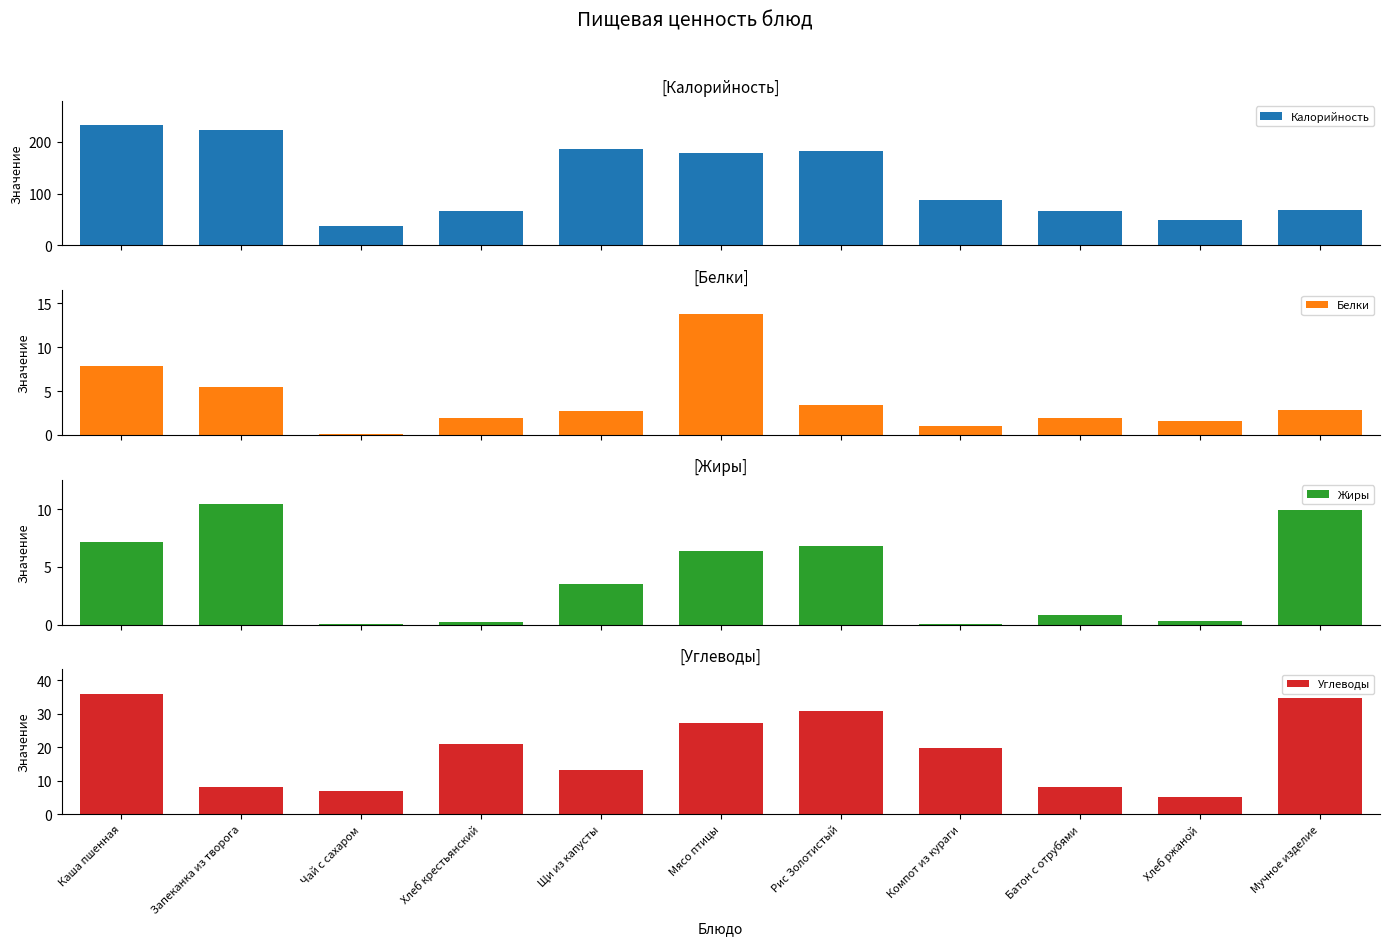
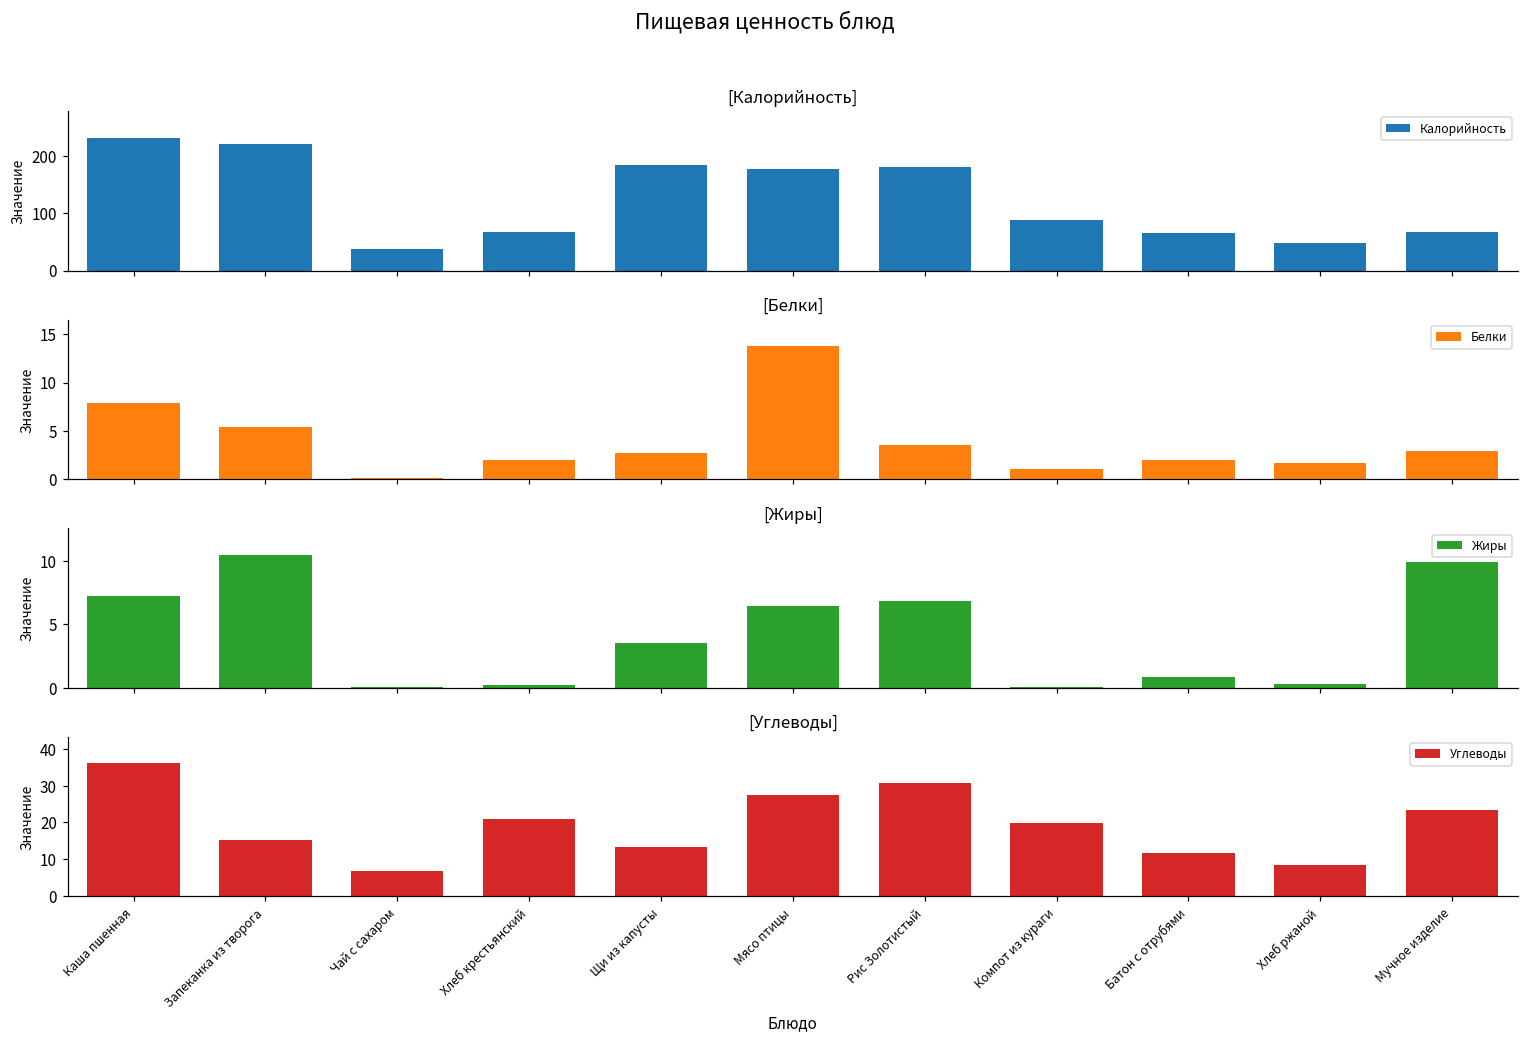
[Углеводы], Запеканка из творога: 8 -> 15
[Углеводы], Батон с отрубями: 8 -> 12
[Углеводы], Хлеб ржаной: 5 -> 8
[Углеводы], Мучное изделие: 35 -> 23
